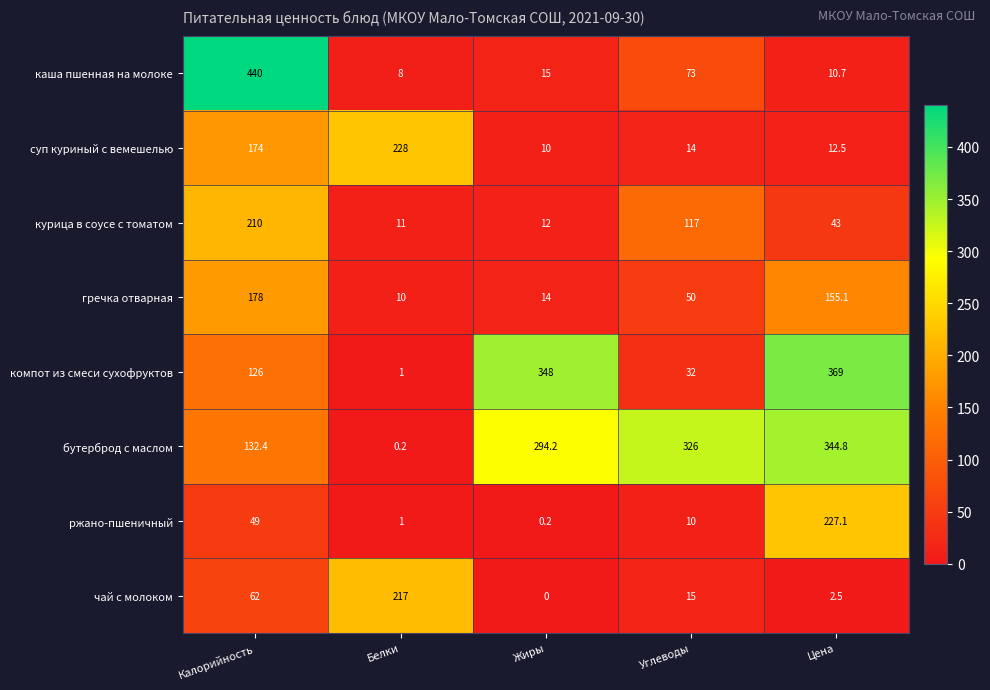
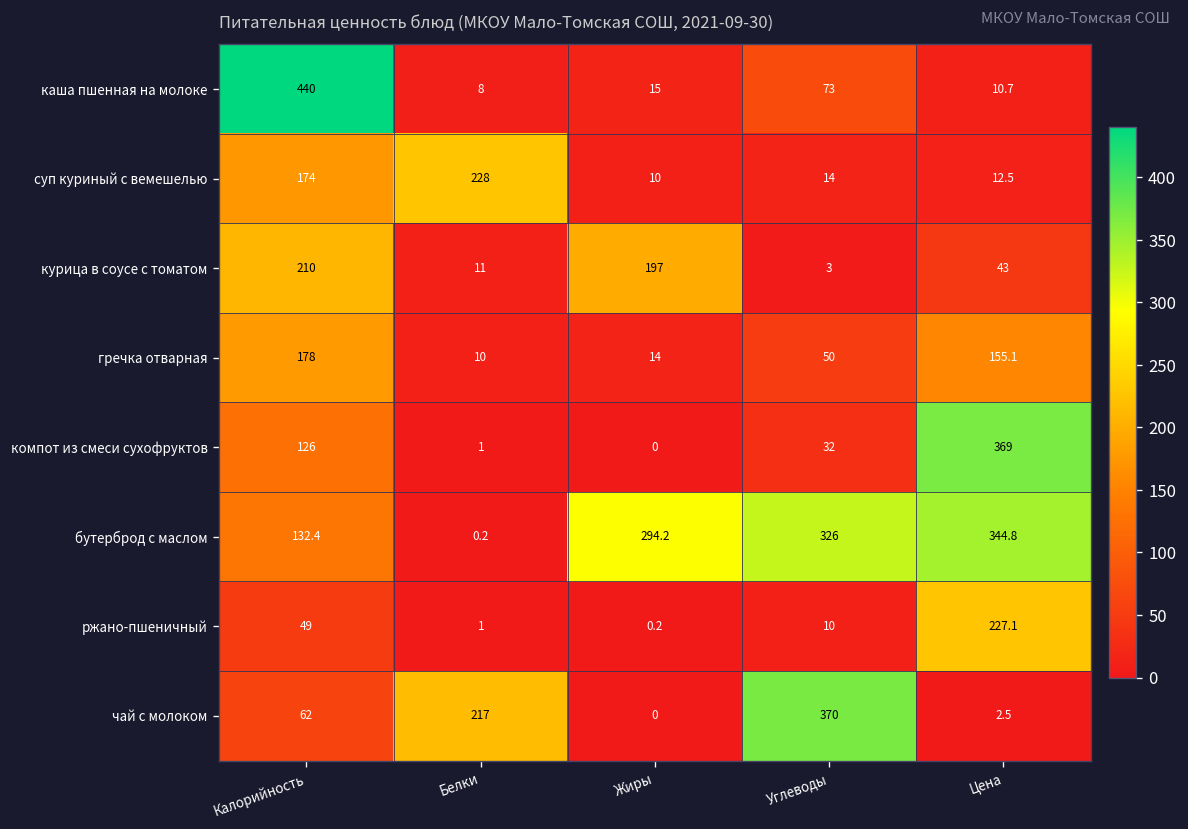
курица в соусе с томатом, Жиры: 12 -> 197
курица в соусе с томатом, Углеводы: 117 -> 3
компот из смеси сухофруктов, Жиры: 348 -> 0
чай с молоком, Углеводы: 15 -> 370
